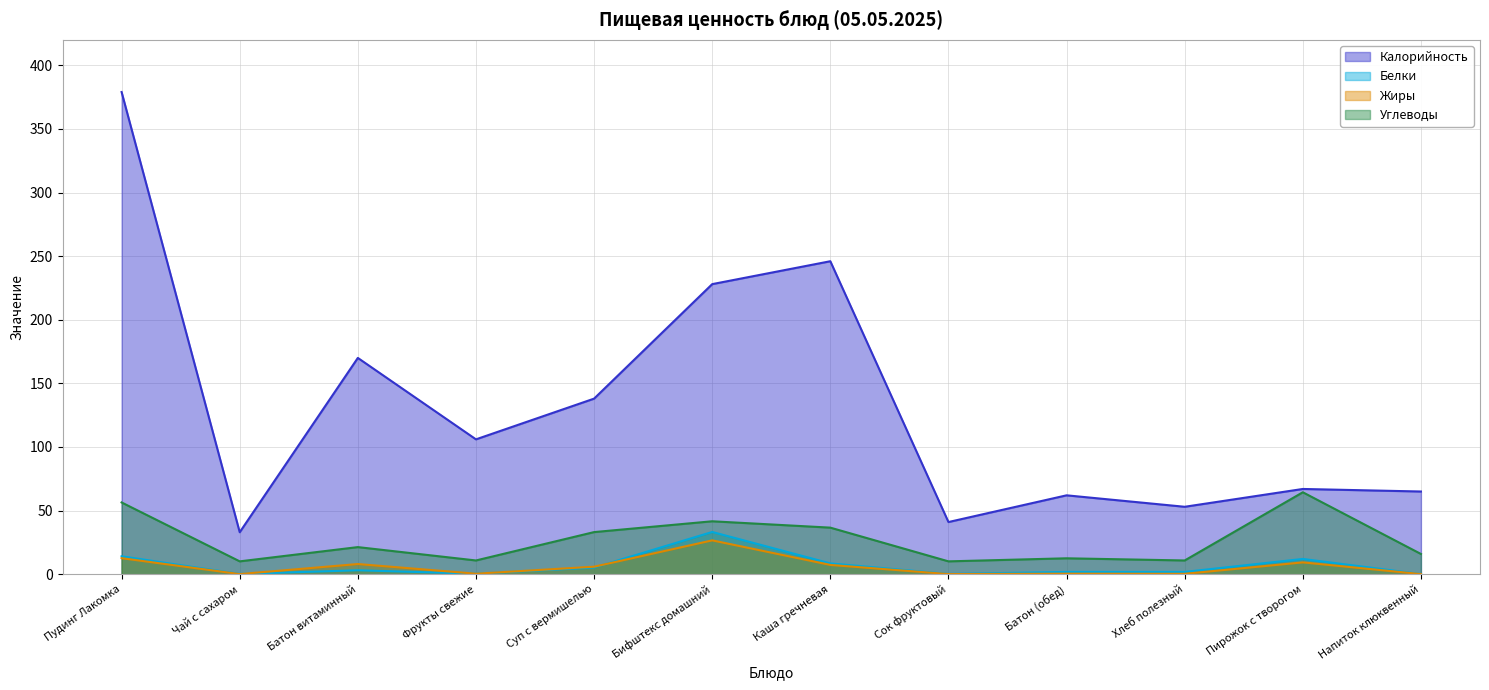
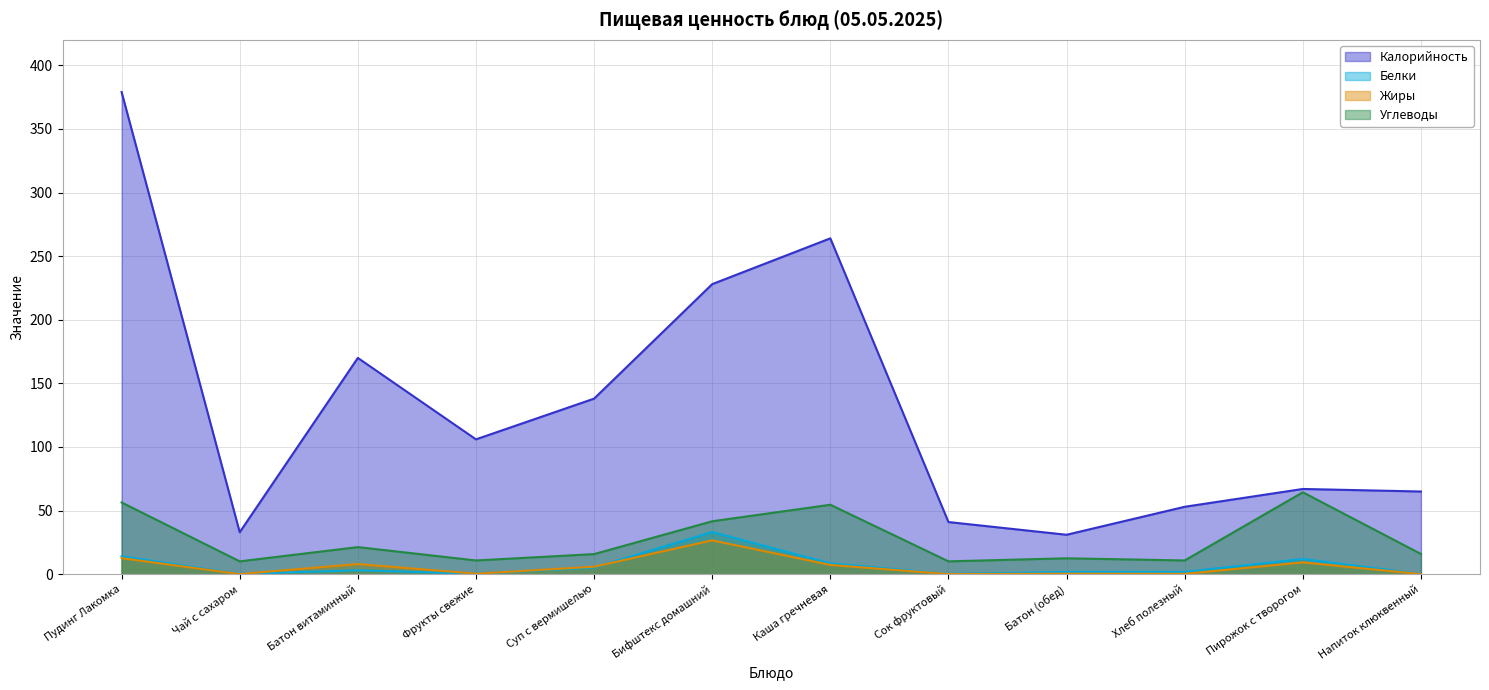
Углеводы, Суп с вермишелью: 33 -> 16
Калорийность, Каша гречневая: 246 -> 264
Углеводы, Каша гречневая: 37 -> 55
Калорийность, Батон (обед): 62 -> 31
